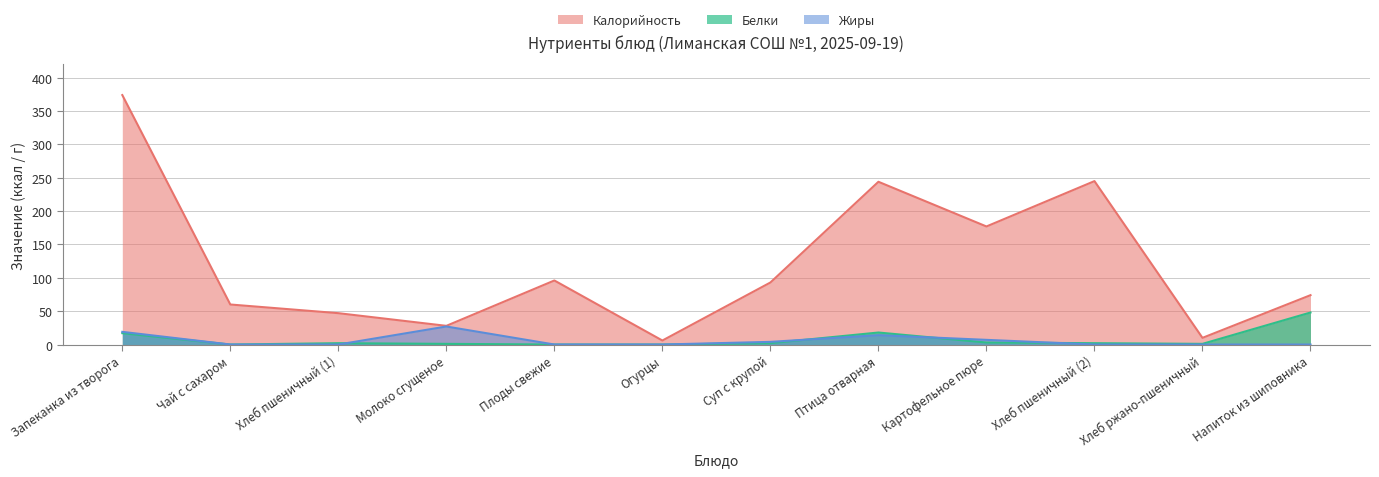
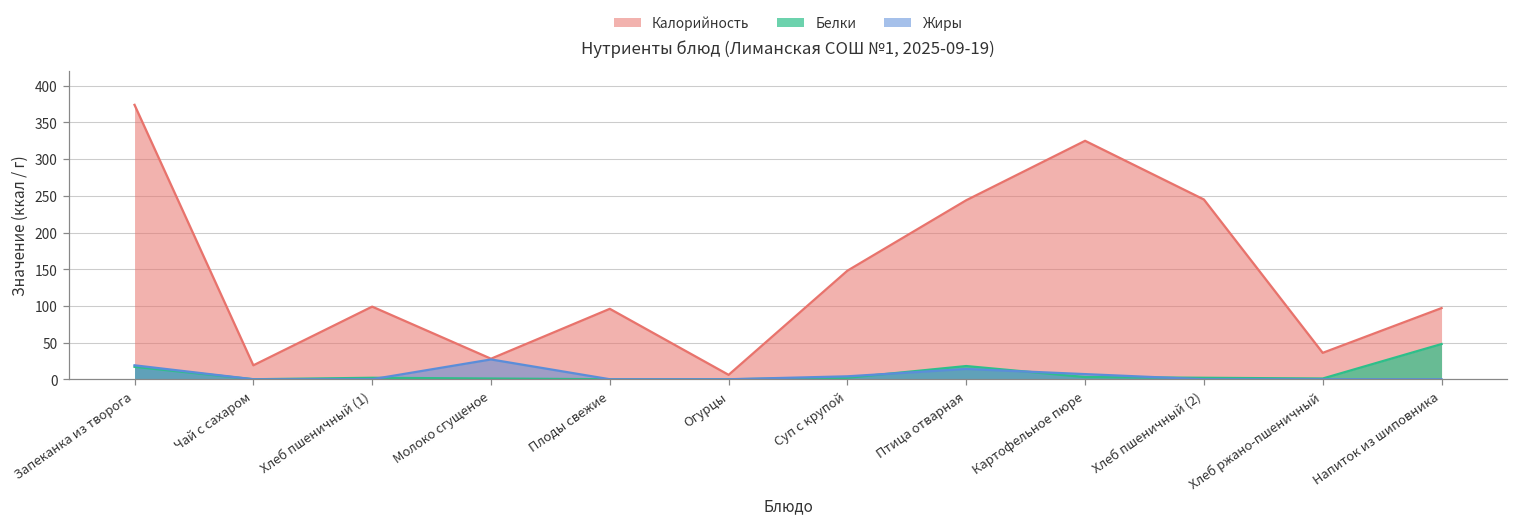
Калорийность, Чай с сахаром: 60 -> 20
Калорийность, Хлеб пшеничный (1): 50 -> 100
Калорийность, Суп с крупой: 90 -> 150
Калорийность, Картофельное пюре: 180 -> 330
Калорийность, Хлеб ржано-пшеничный: 10 -> 40
Калорийность, Напиток из шиповника: 70 -> 100
